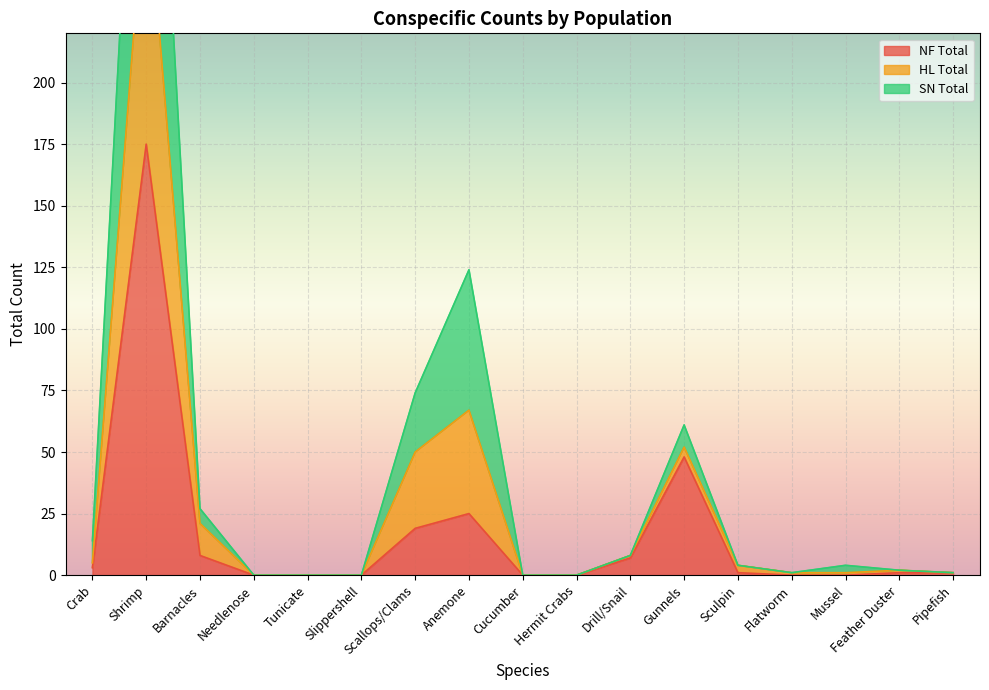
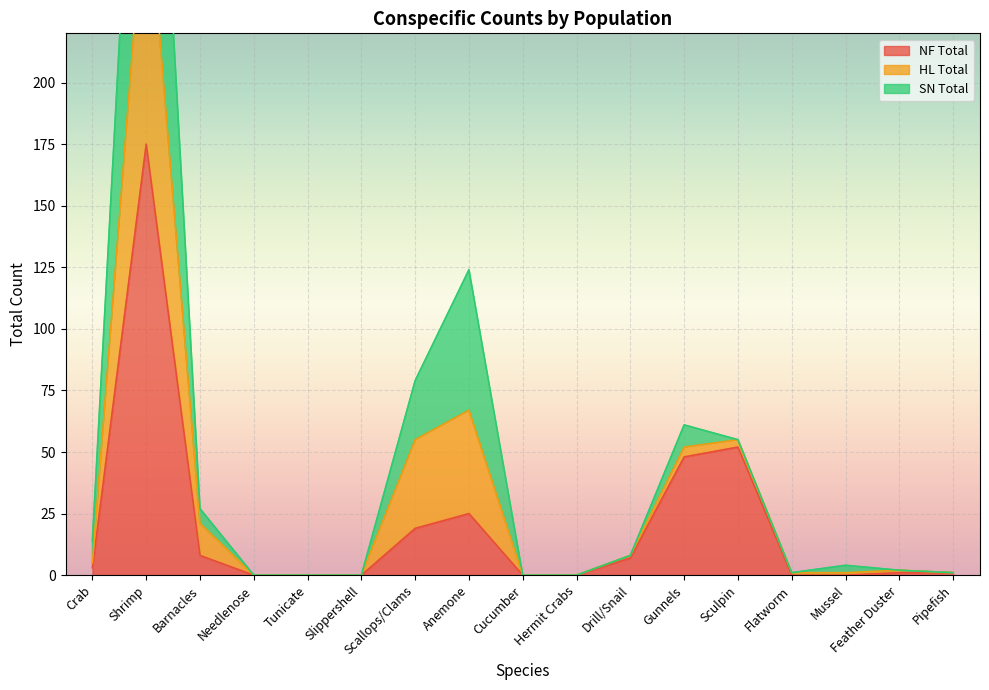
HL Total, Scallops/Clams: 31 -> 36
NF Total, Sculpin: 1 -> 52
